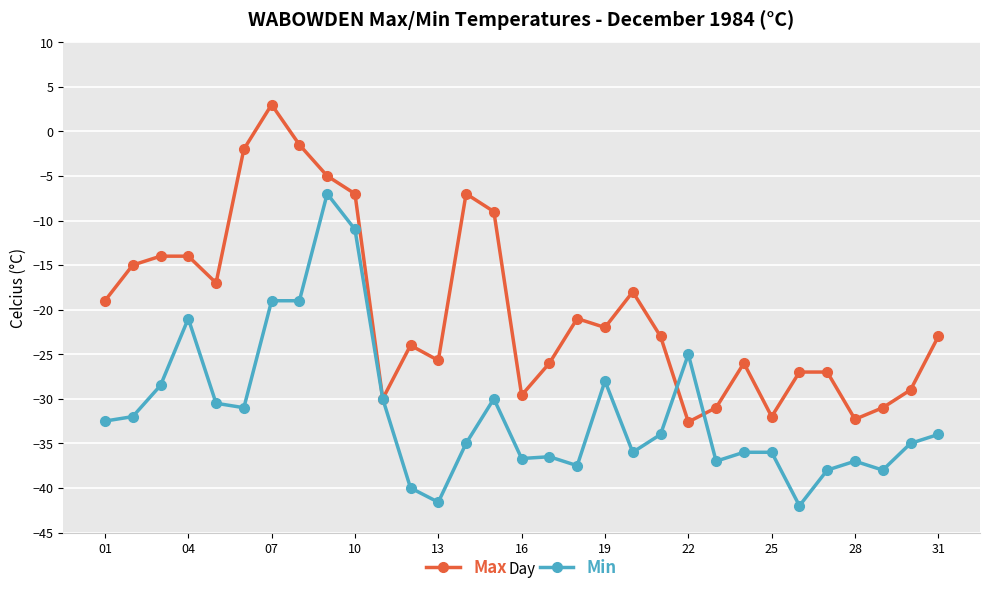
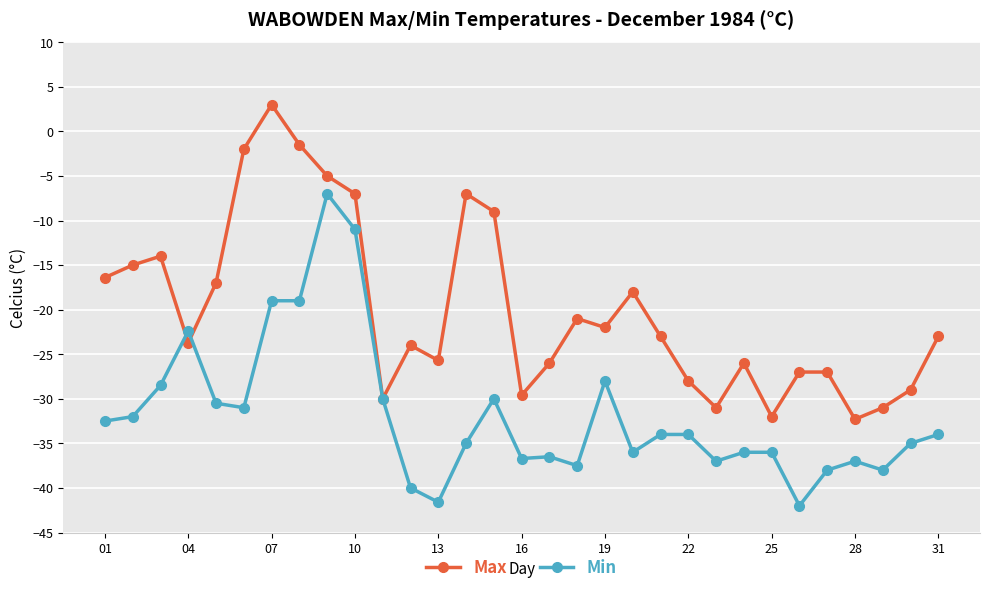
Max, 01: -19 -> -16
Max, 04: -14 -> -24
Min, 04: -21 -> -22
Max, 22: -33 -> -28
Min, 22: -25 -> -34
